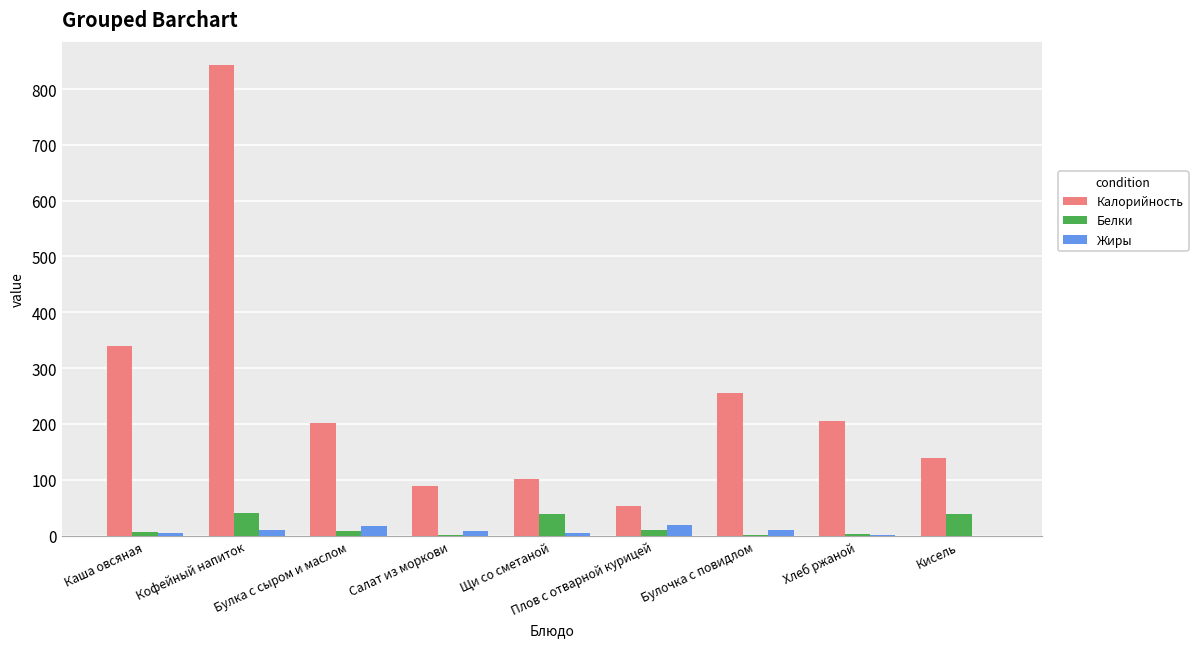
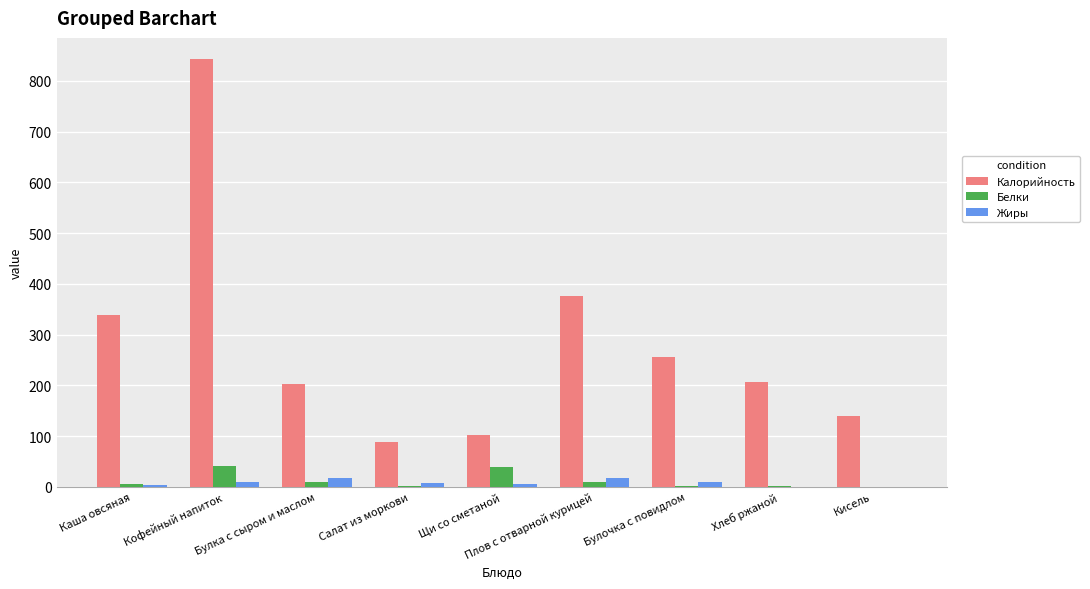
Калорийность, Плов с отварной курицей: 50 -> 380
Белки, Кисель: 40 -> 0
